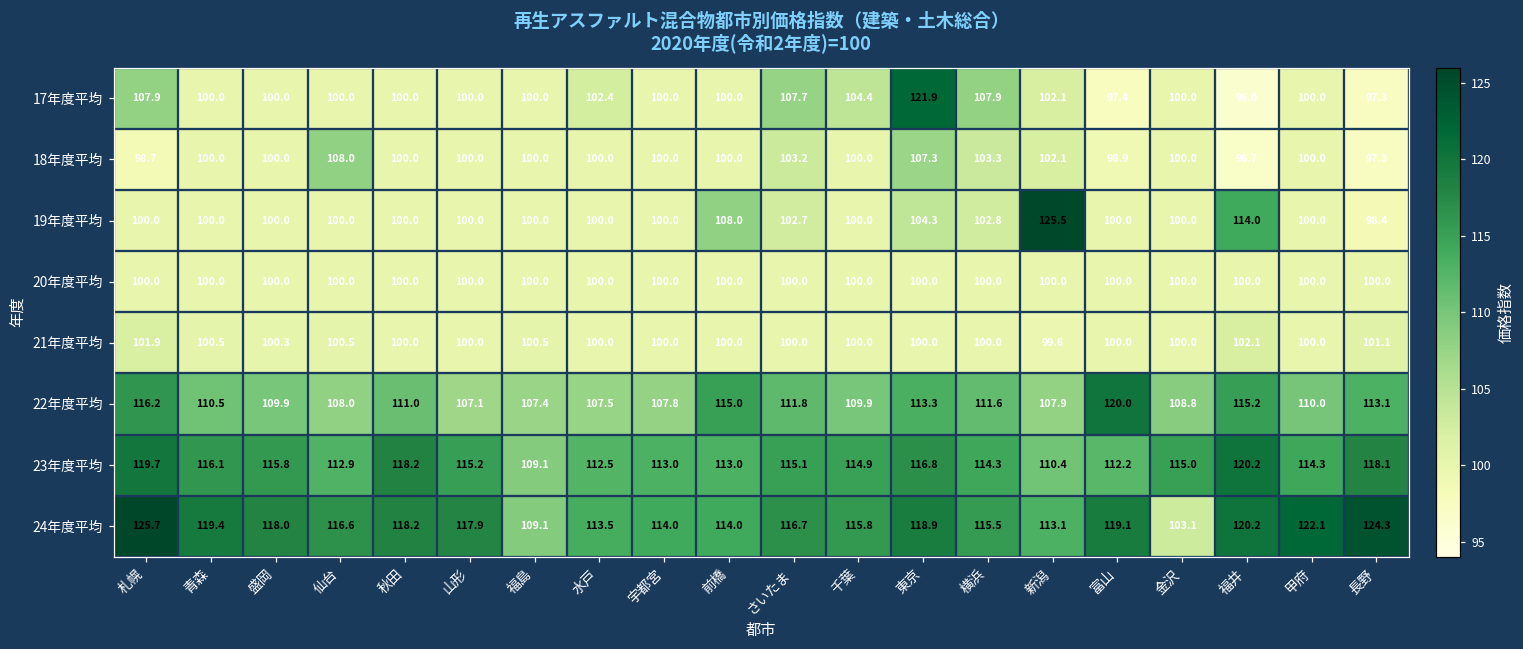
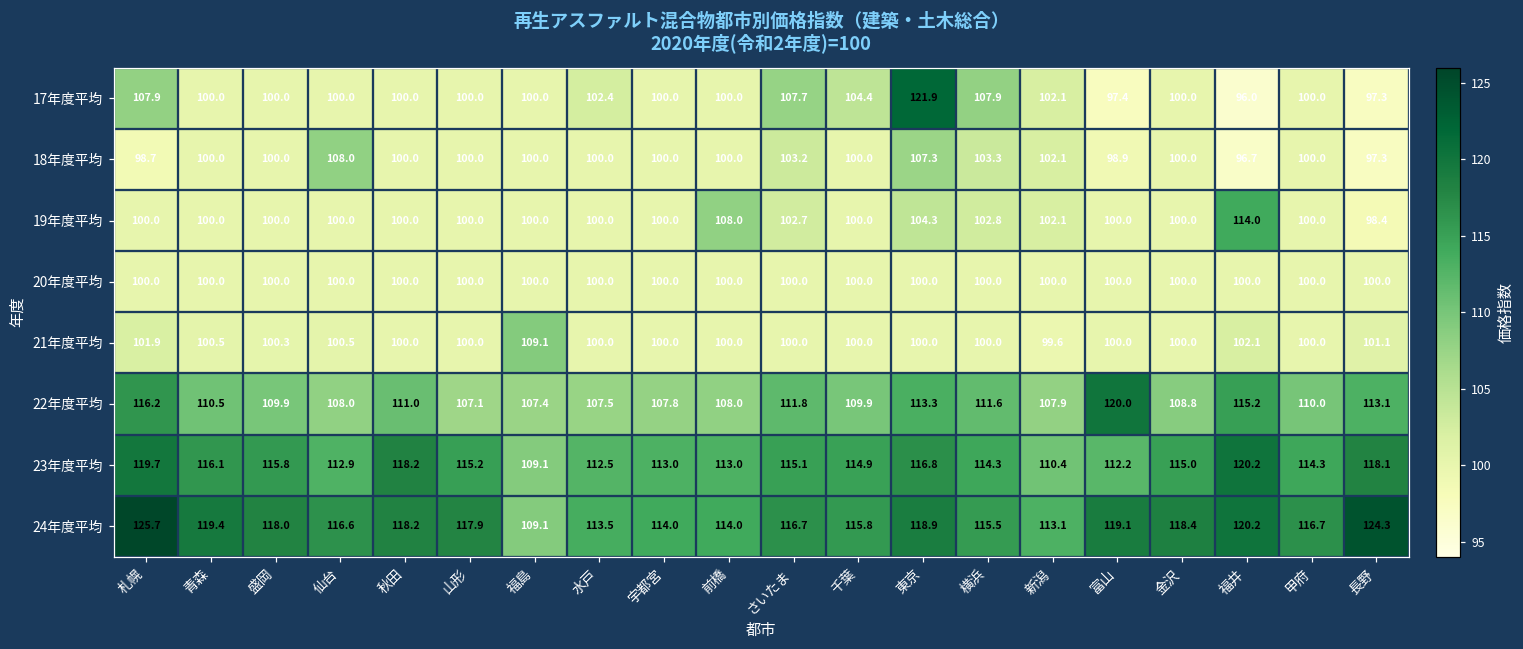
19年度平均, 新潟: 125.5 -> 102.1
21年度平均, 福島: 100.5 -> 109.1
22年度平均, 前橋: 115.0 -> 108.0
24年度平均, 金沢: 103.1 -> 118.4
24年度平均, 甲府: 122.1 -> 116.7
